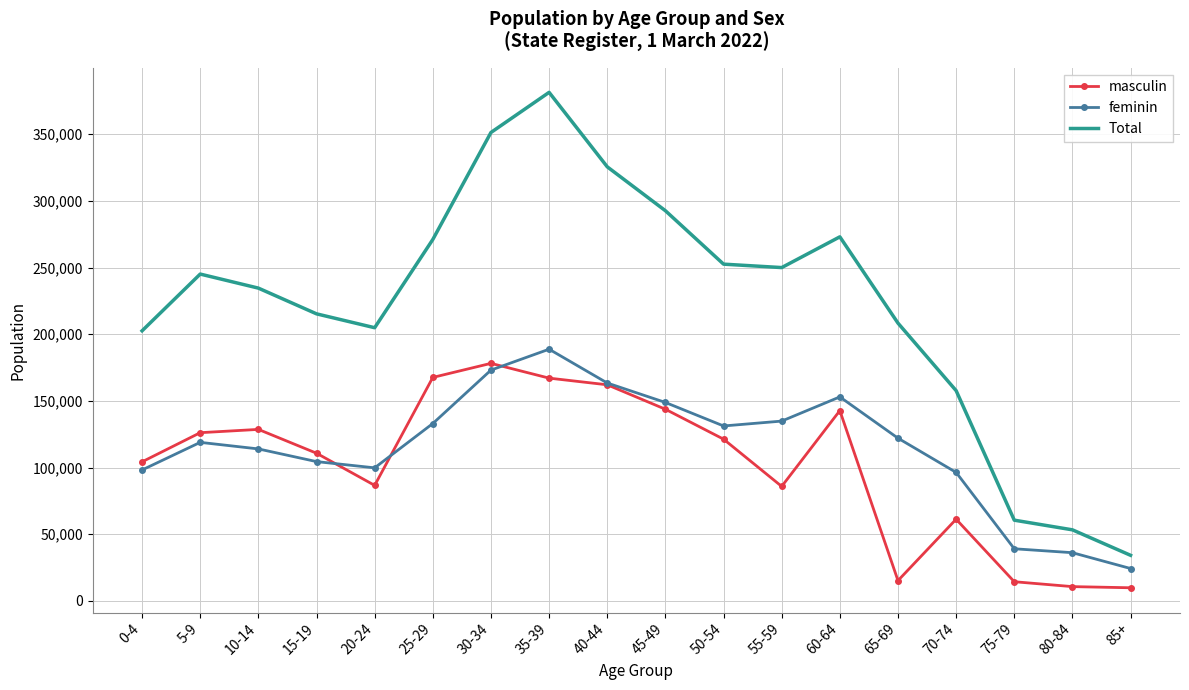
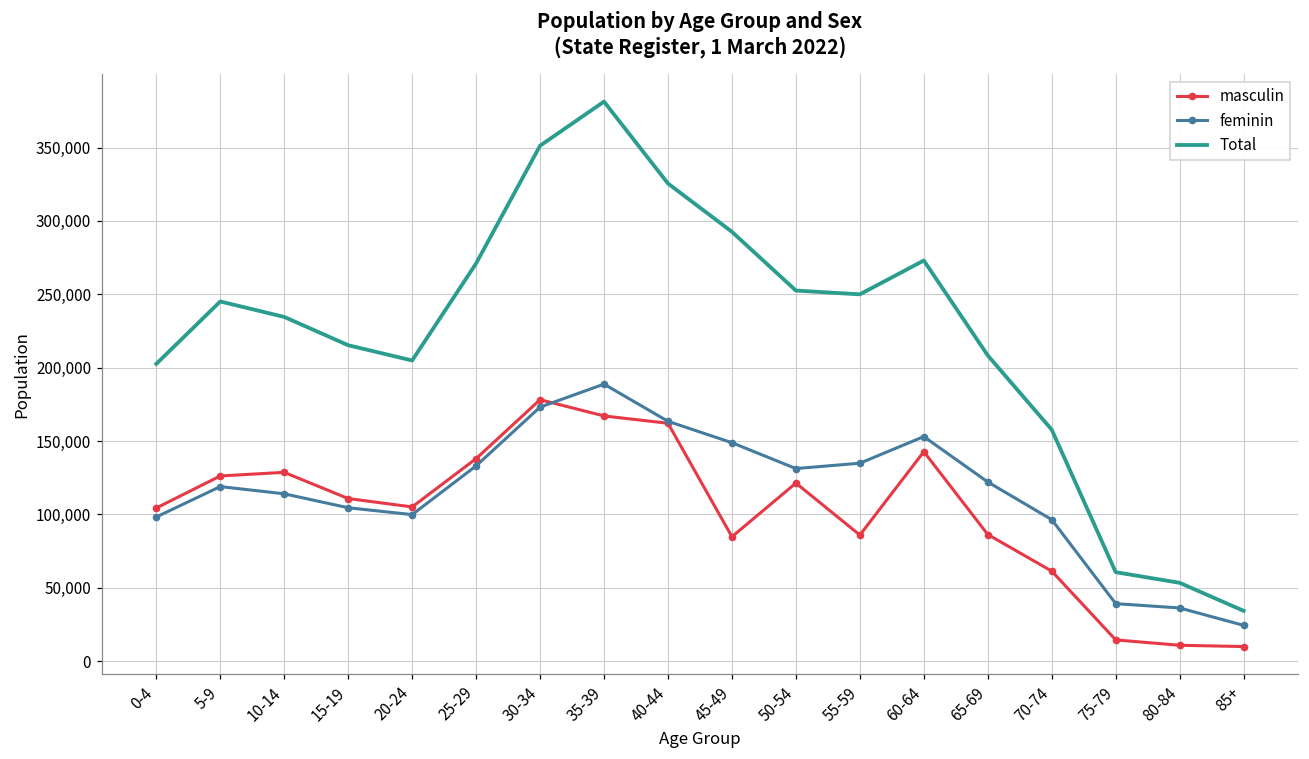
masculin, 20-24: 87,000 -> 105,000
masculin, 25-29: 168,000 -> 138,000
masculin, 45-49: 144,000 -> 85,000
masculin, 65-69: 15,000 -> 86,000
